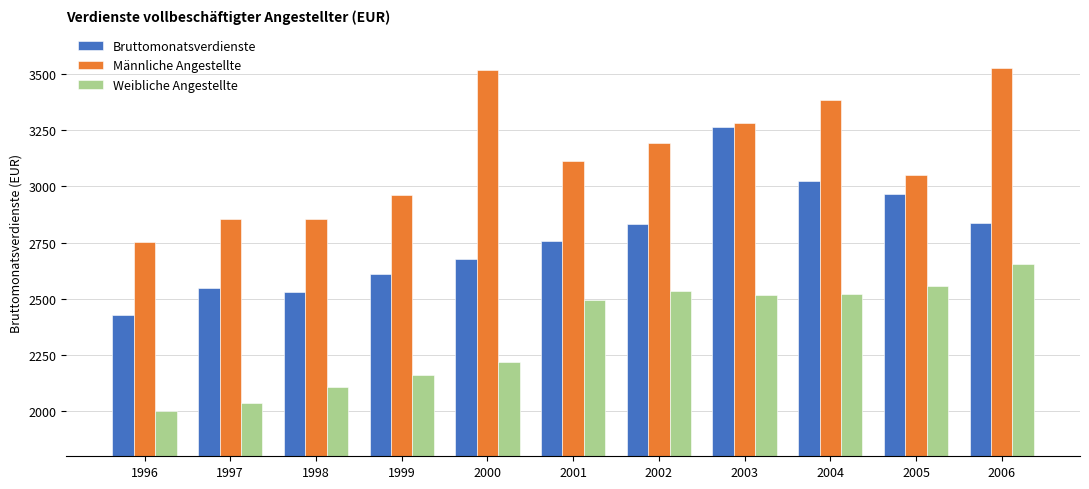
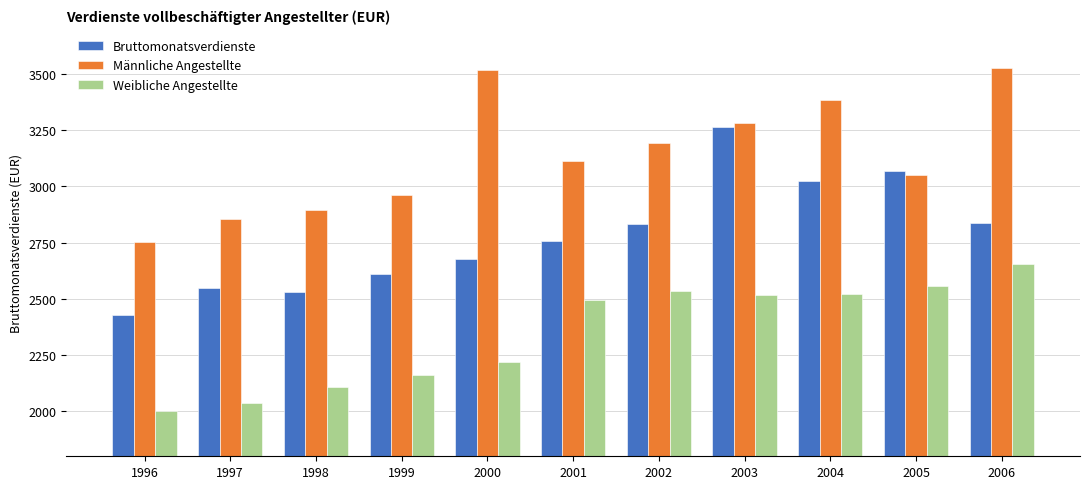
Männliche Angestellte, 1998: 2860 -> 2900
Bruttomonatsverdienste, 2005: 2960 -> 3070
